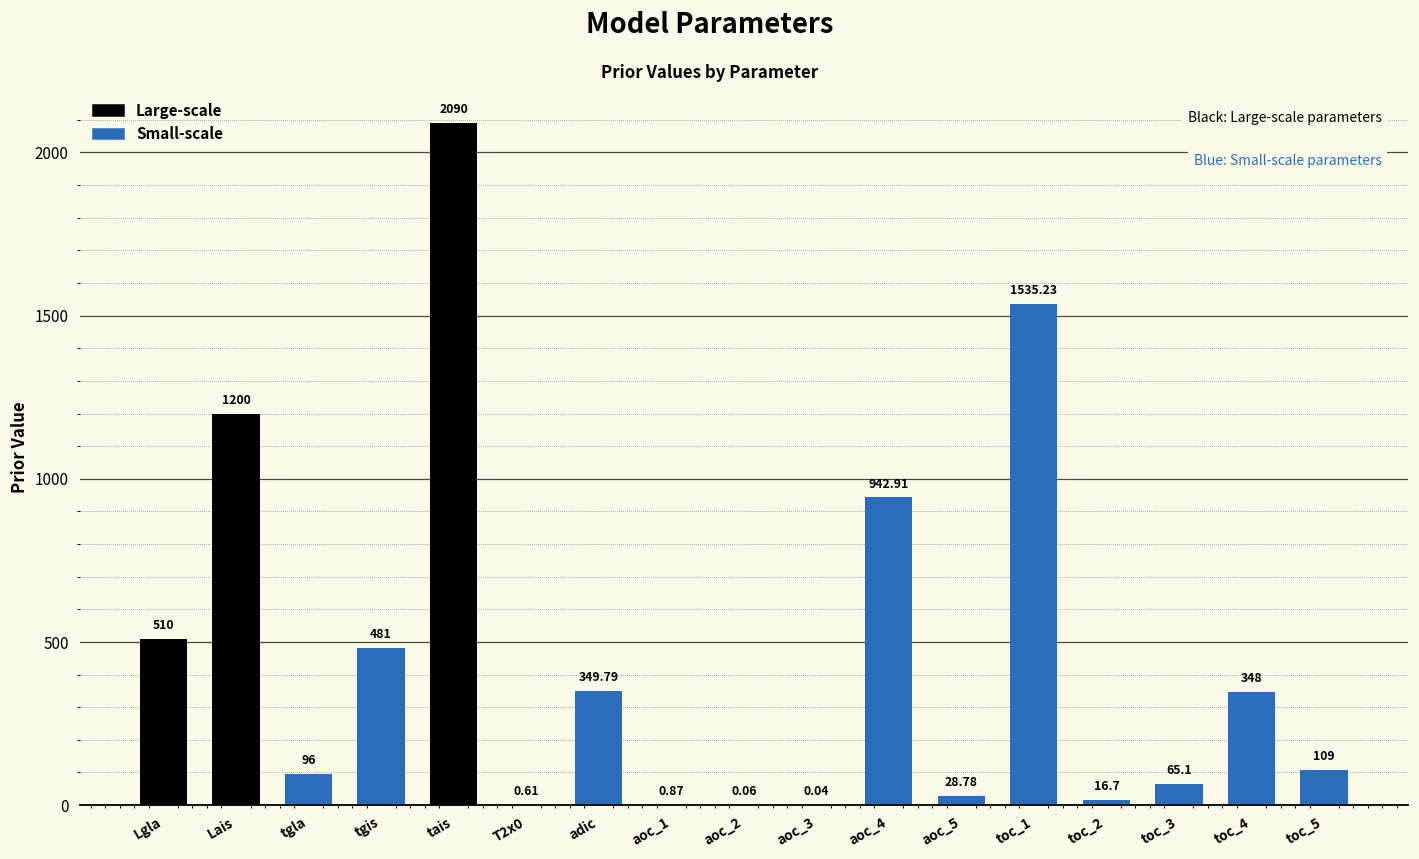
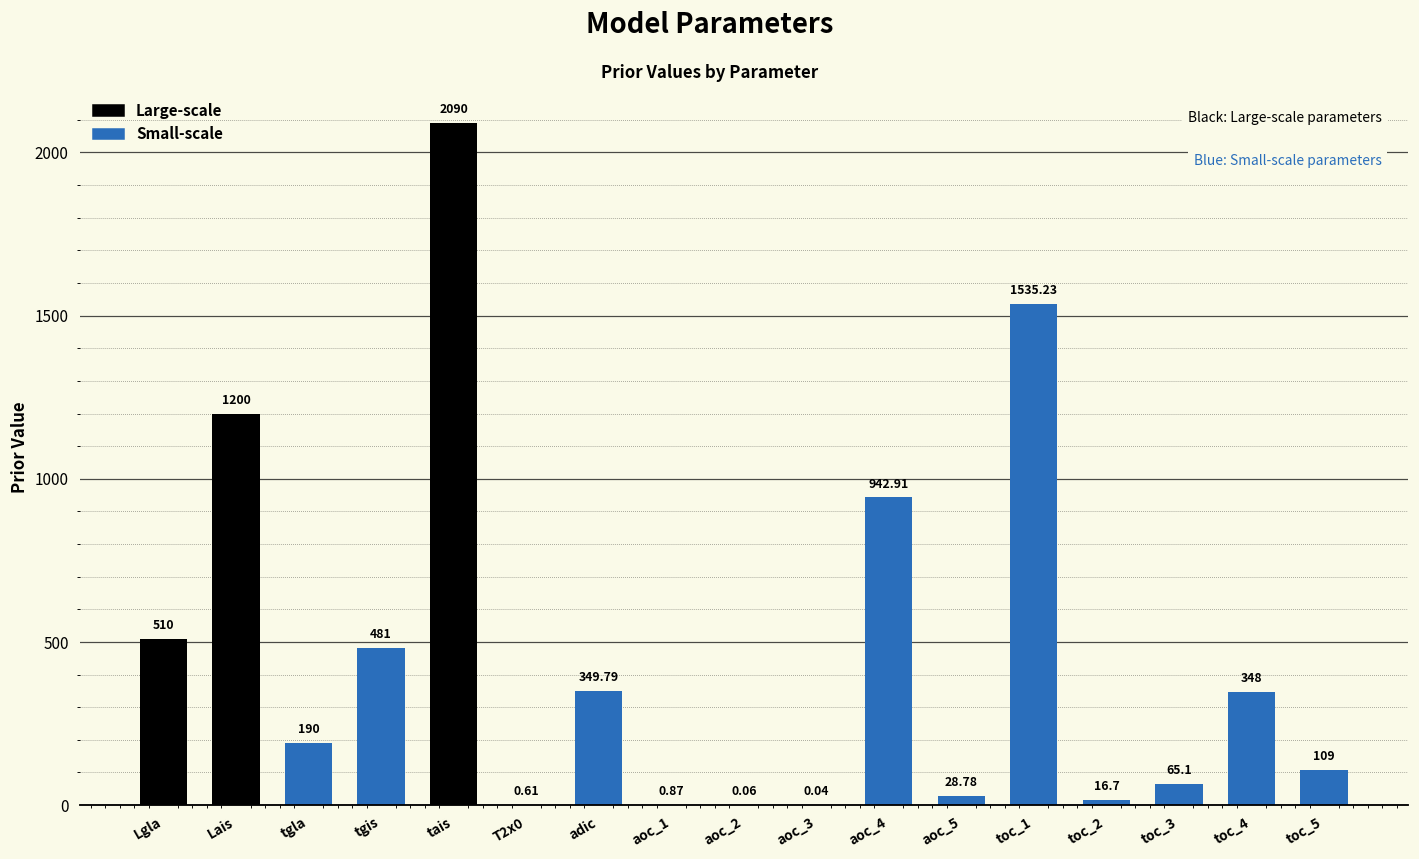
tgla: 96 -> 190
